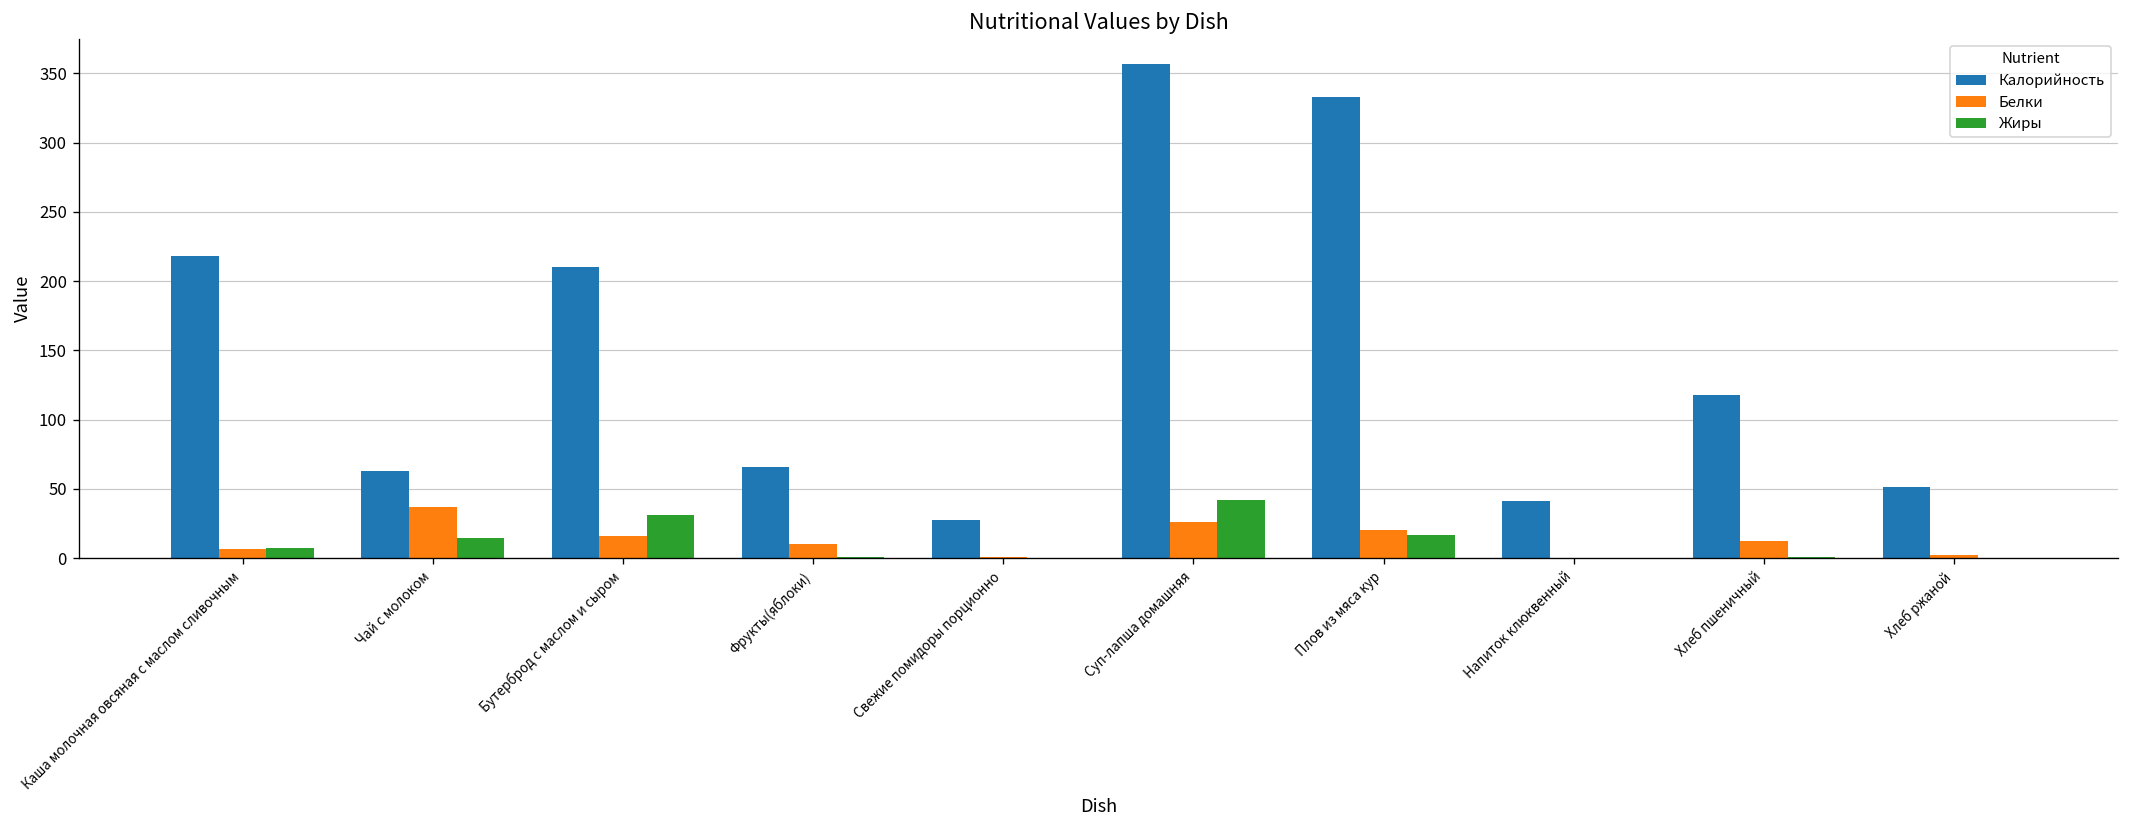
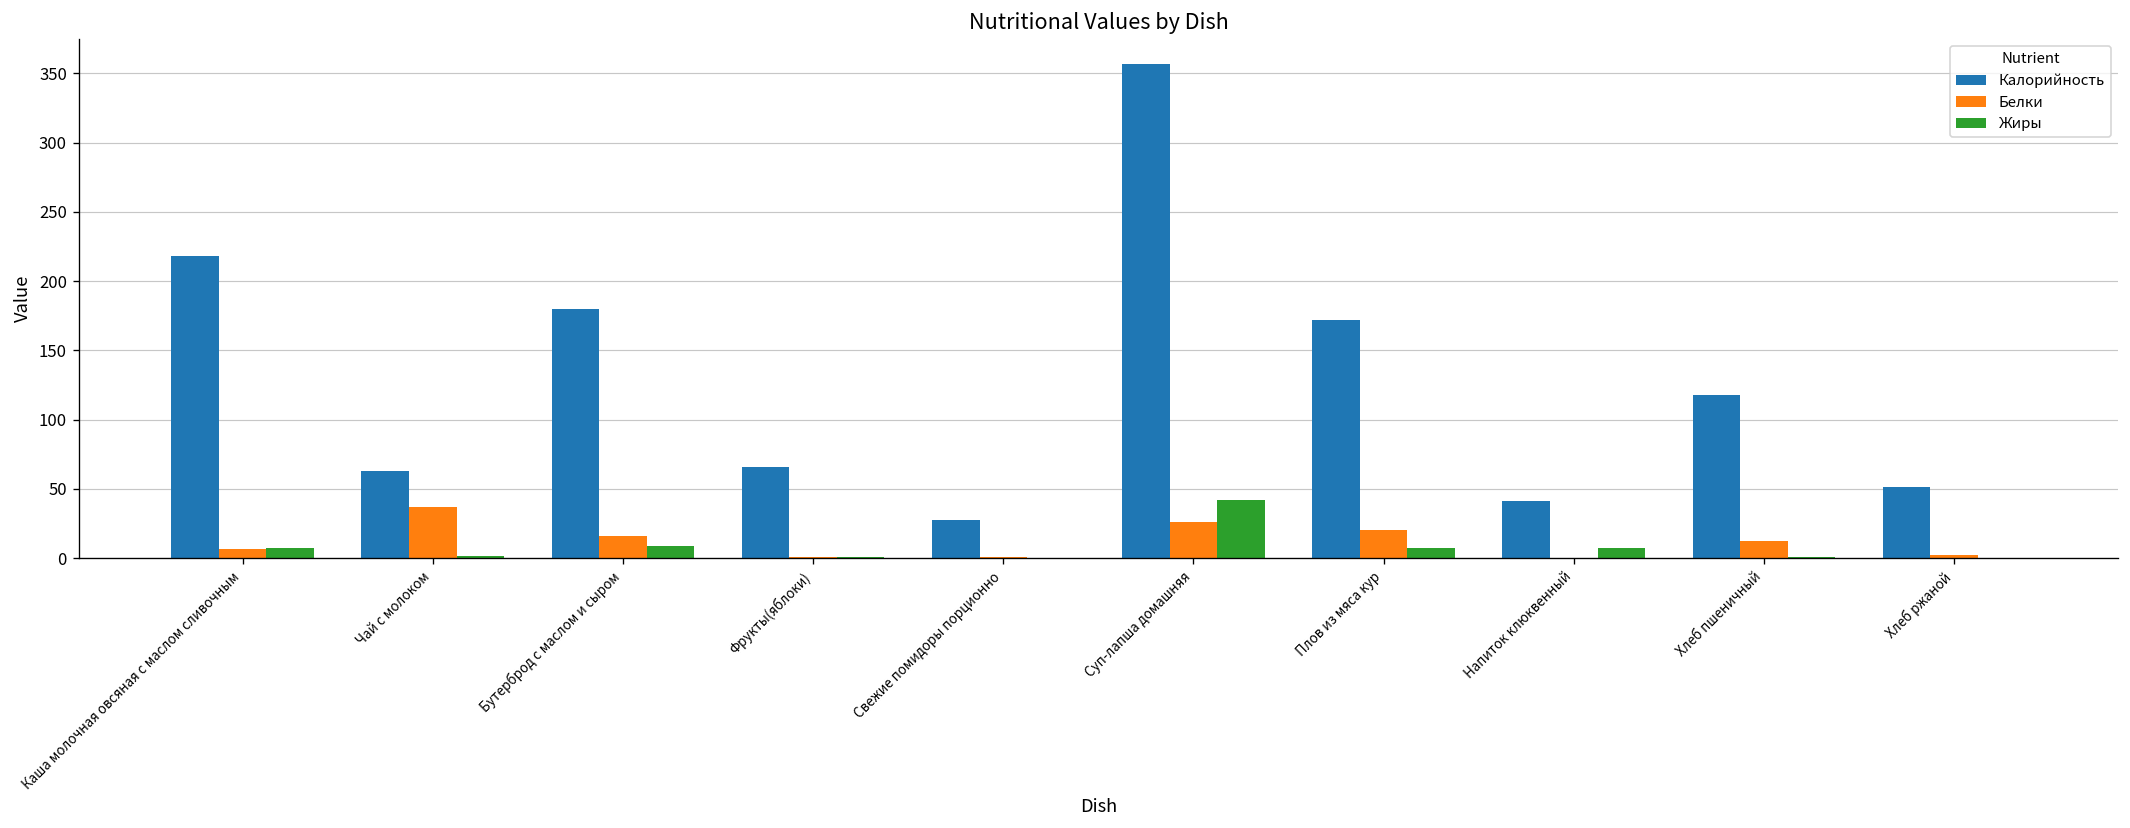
Жиры, Чай с молоком: 15 -> 1
Калорийность, Бутерброд с маслом и сыром: 210 -> 180
Жиры, Бутерброд с маслом и сыром: 31 -> 9
Белки, Фрукты(яблоки): 10 -> 1
Калорийность, Плов из мяса кур: 333 -> 172
Жиры, Плов из мяса кур: 17 -> 7
Жиры, Напиток клюквенный: 0 -> 8
